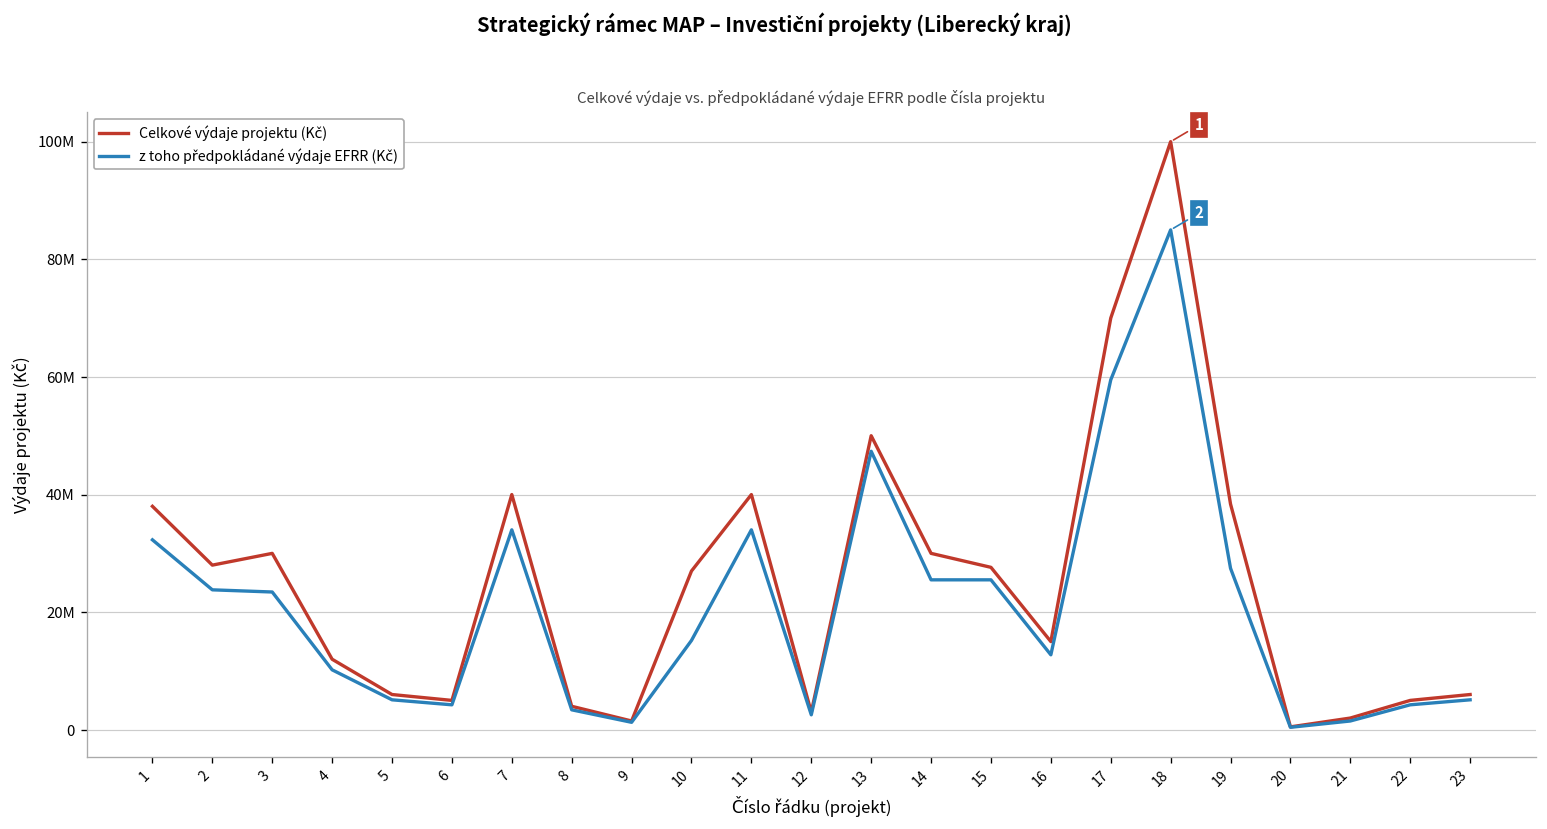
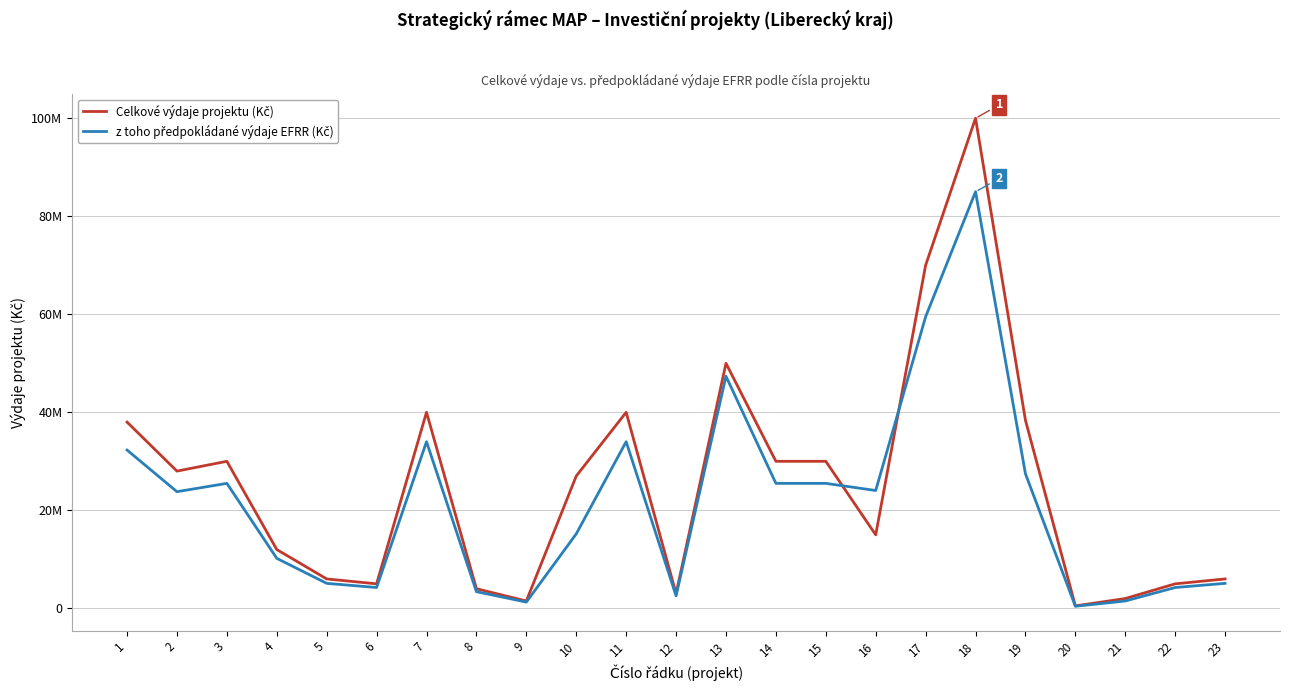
z toho předpokládané výdaje EFRR (Kč), 3: 23000000 -> 26000000
Celkové výdaje projektu (Kč), 15: 28000000 -> 30000000
z toho předpokládané výdaje EFRR (Kč), 16: 13000000 -> 24000000
